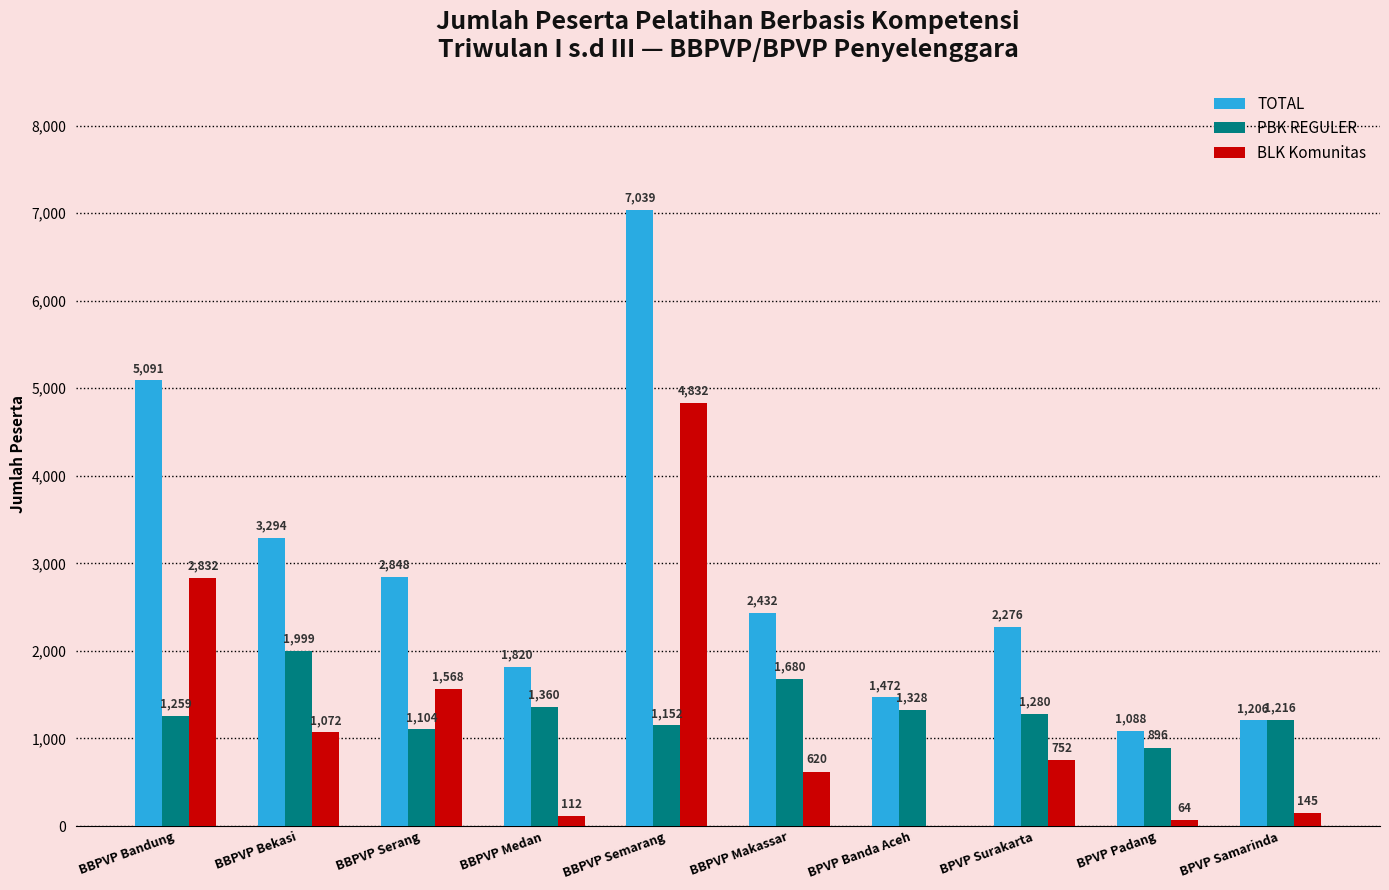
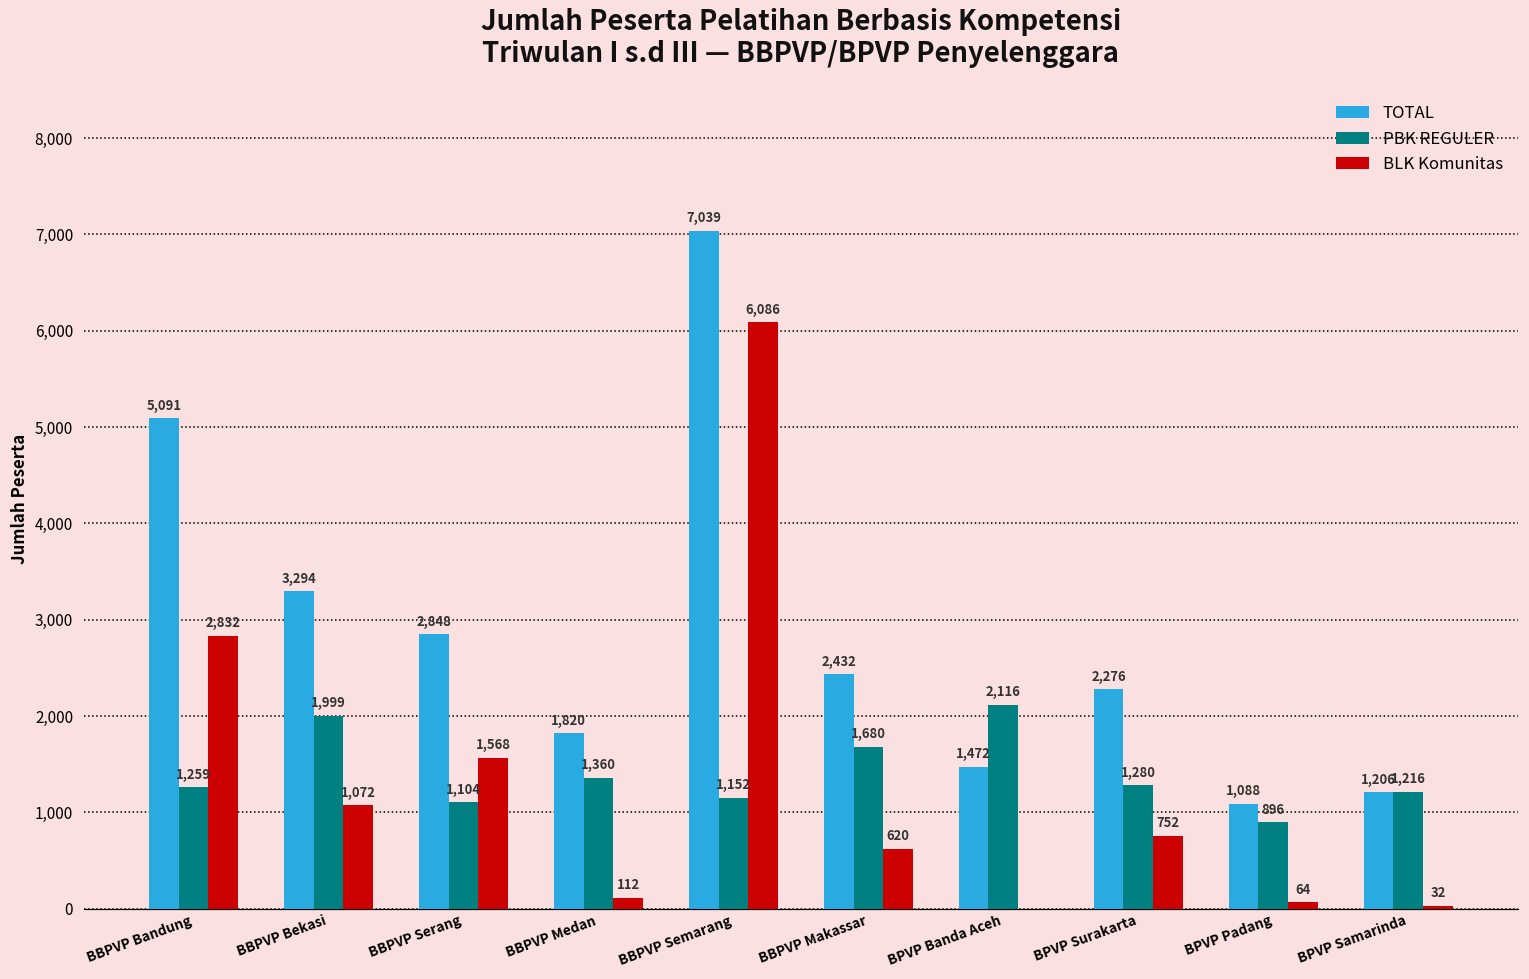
BLK Komunitas, BBPVP Semarang: 4,832 -> 6,086
PBK REGULER, BPVP Banda Aceh: 1,328 -> 2,116
BLK Komunitas, BPVP Samarinda: 145 -> 32
